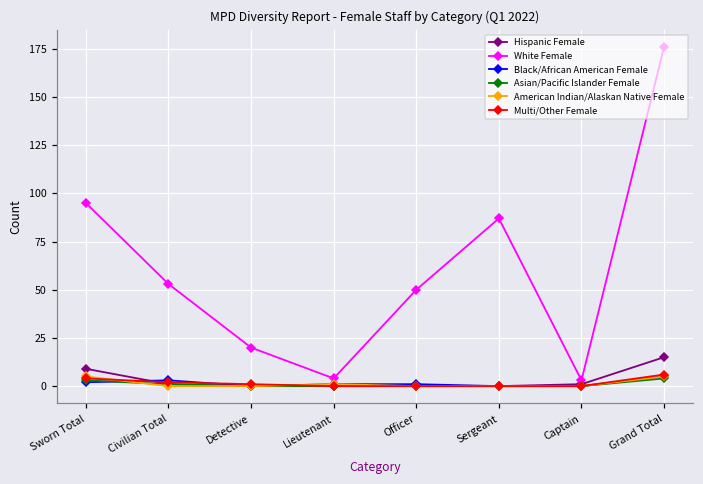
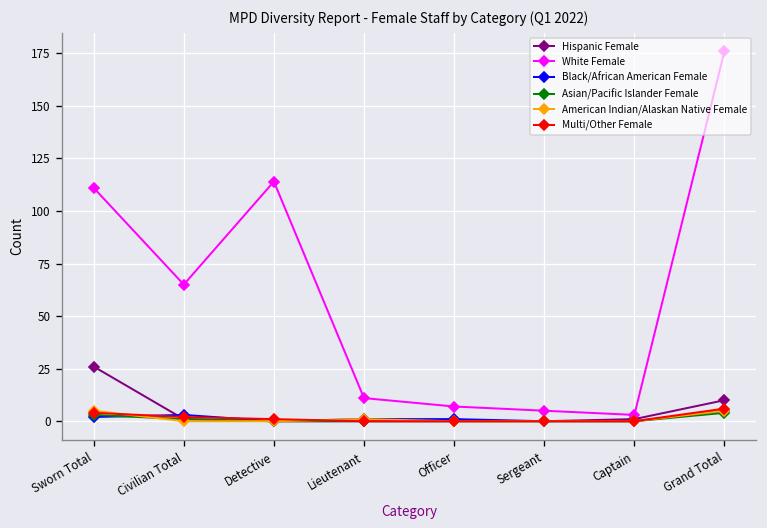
Hispanic Female, Sworn Total: 9 -> 26
White Female, Sworn Total: 95 -> 111
White Female, Civilian Total: 53 -> 65
White Female, Detective: 20 -> 114
White Female, Lieutenant: 4 -> 11
White Female, Officer: 50 -> 7
White Female, Sergeant: 87 -> 5
Hispanic Female, Grand Total: 15 -> 10
